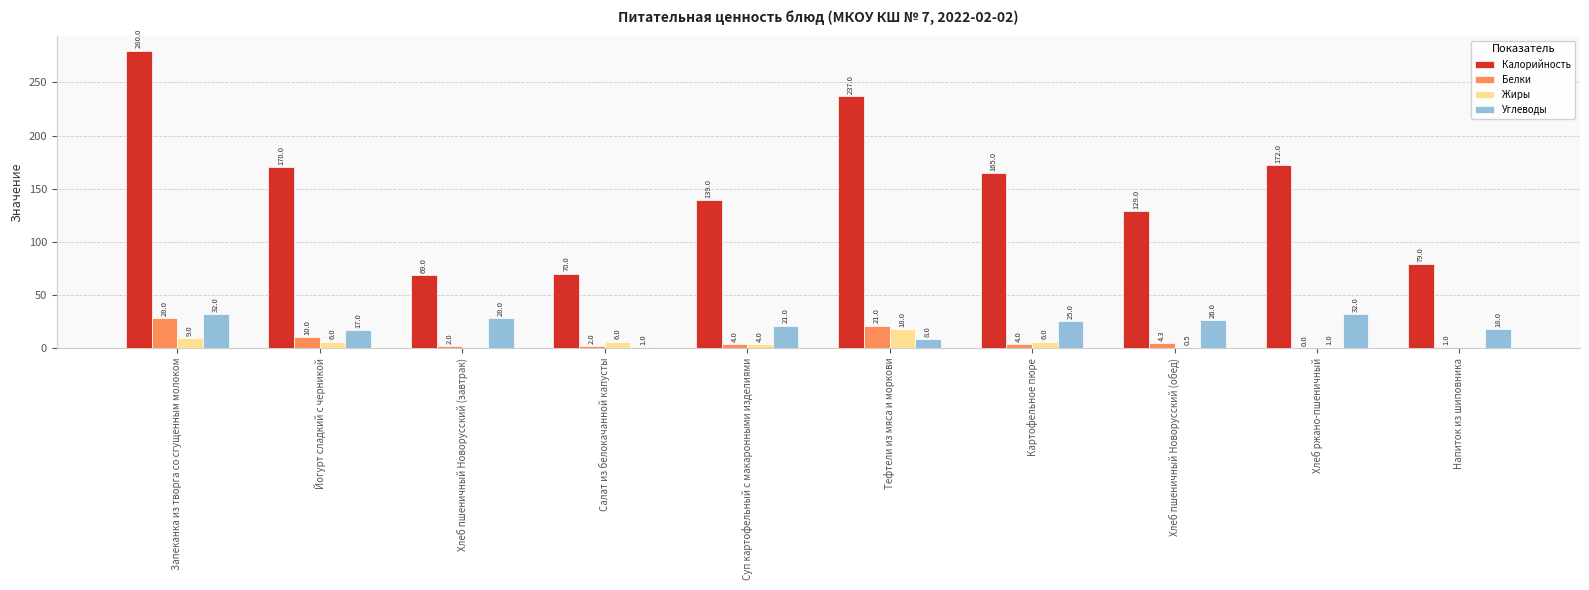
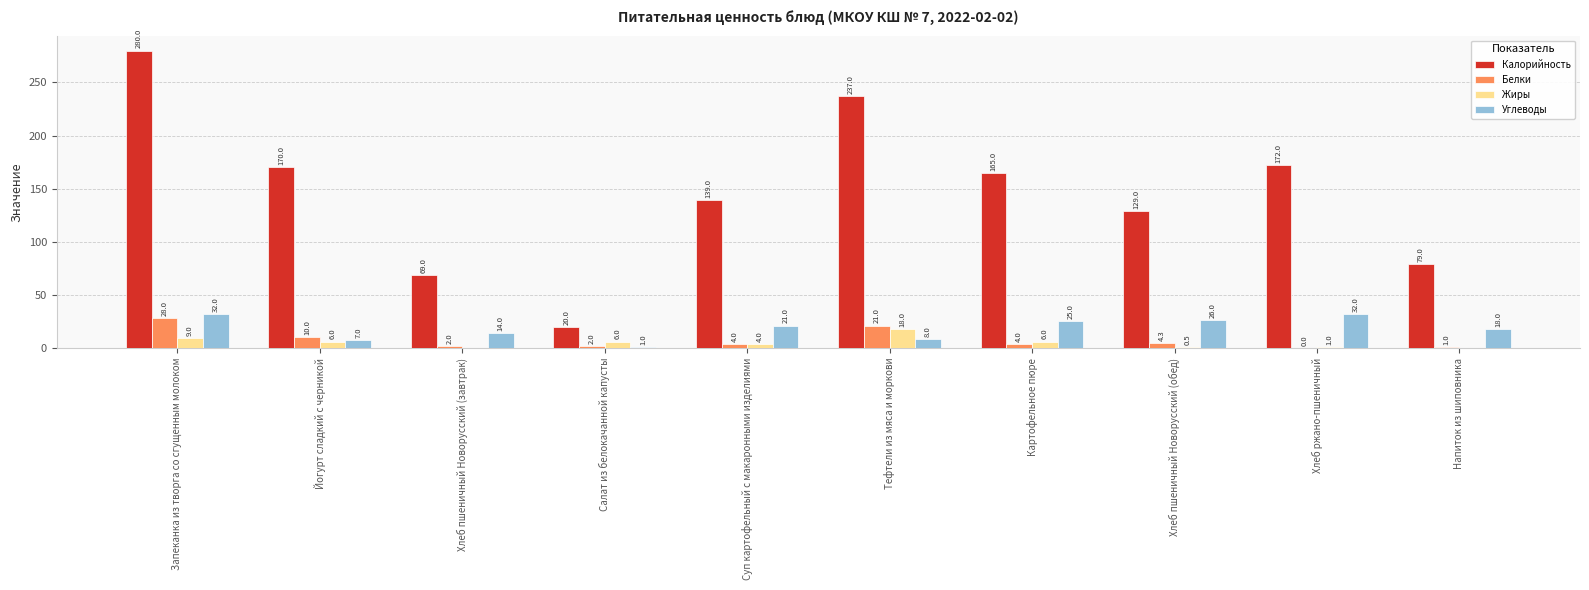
Углеводы, Йогурт сладкий с черникой: 17.0 -> 7.0
Углеводы, Хлеб пшеничный Новорусский (завтрак): 28.0 -> 14.0
Калорийность, Салат из белокачанной капусты: 70.0 -> 20.0
